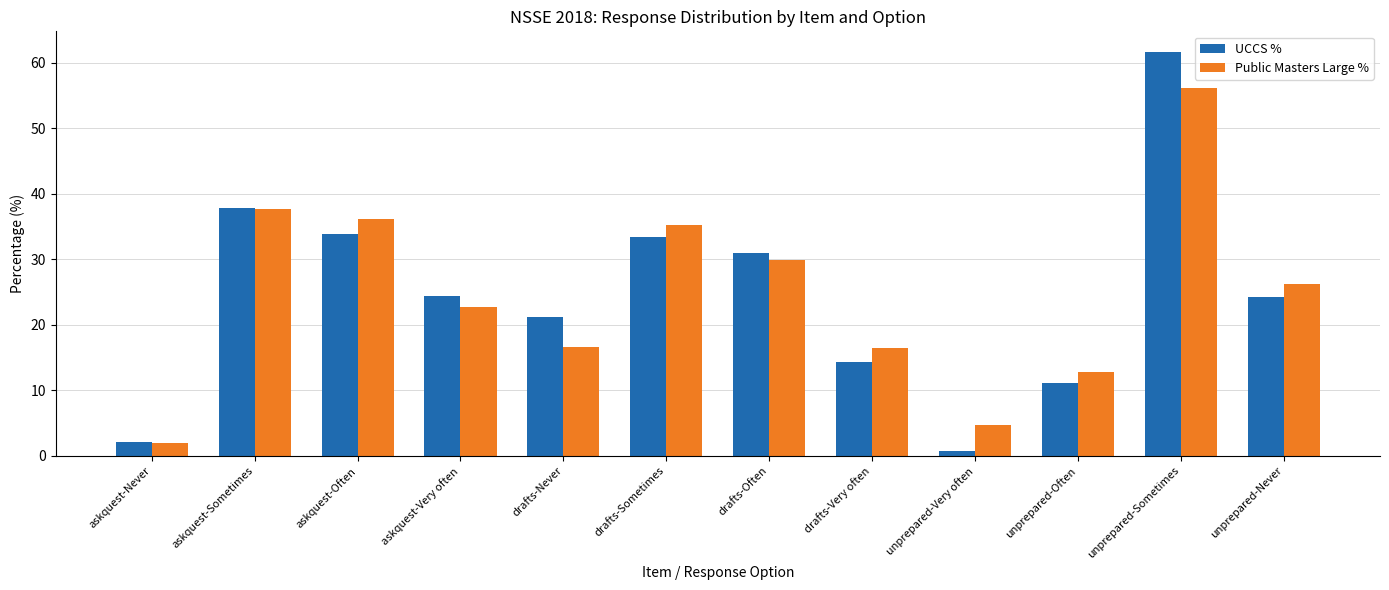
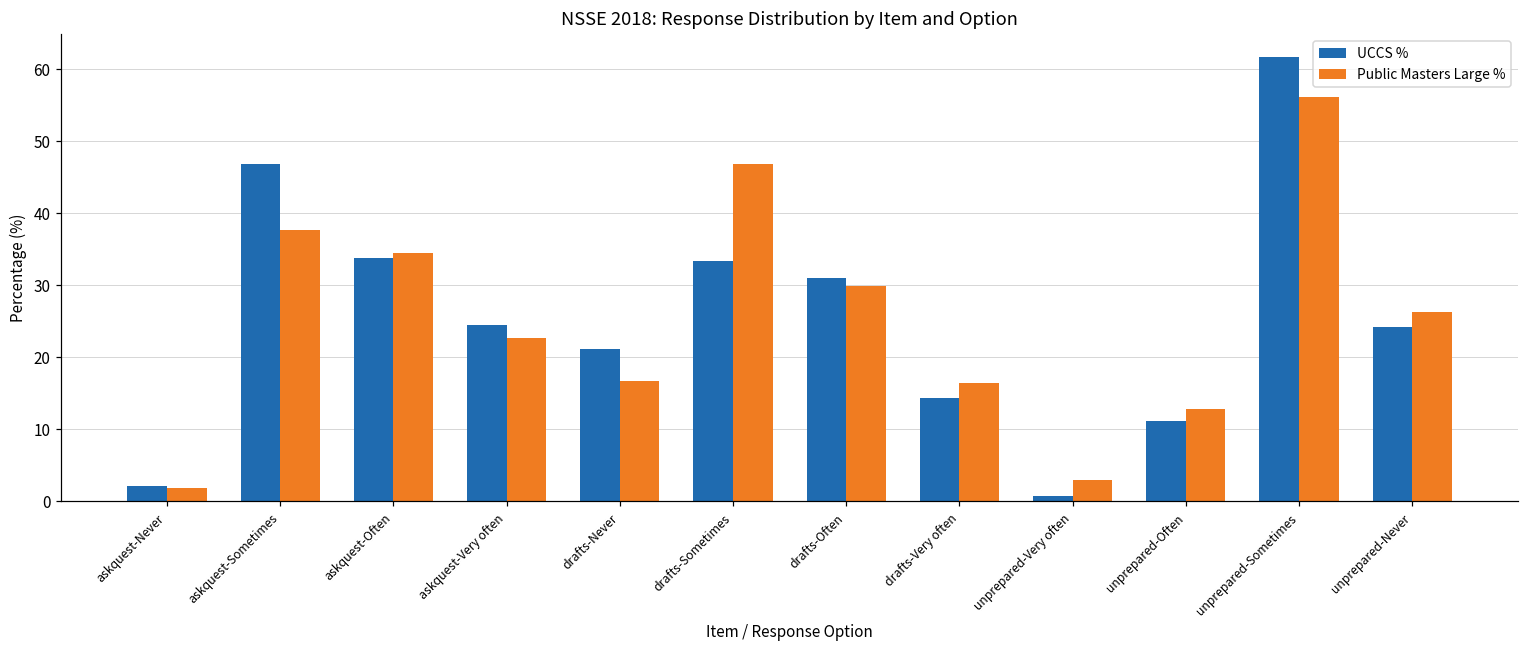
UCCS %, askquest-Sometimes: 38 -> 47
Public Masters Large %, askquest-Often: 36 -> 35
Public Masters Large %, drafts-Sometimes: 35 -> 47
Public Masters Large %, unprepared-Very often: 5 -> 3
